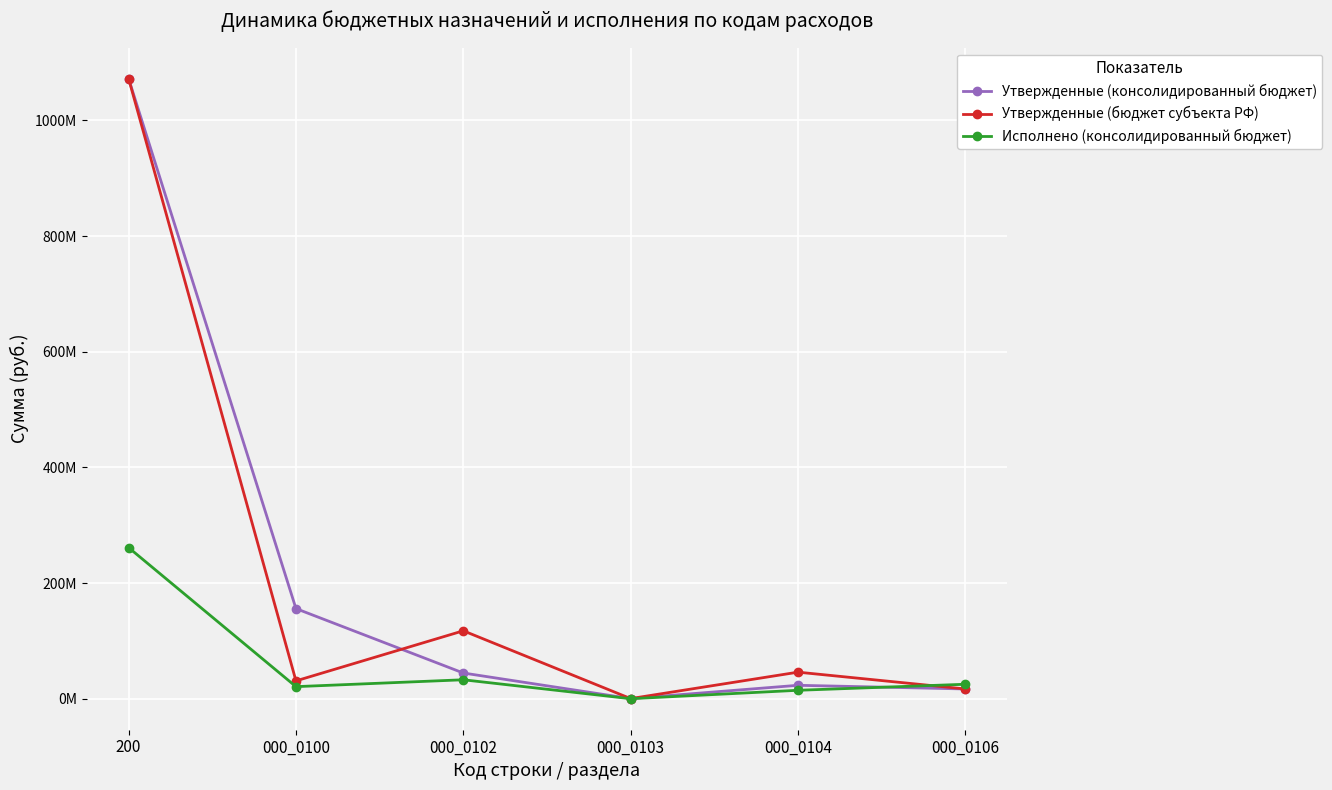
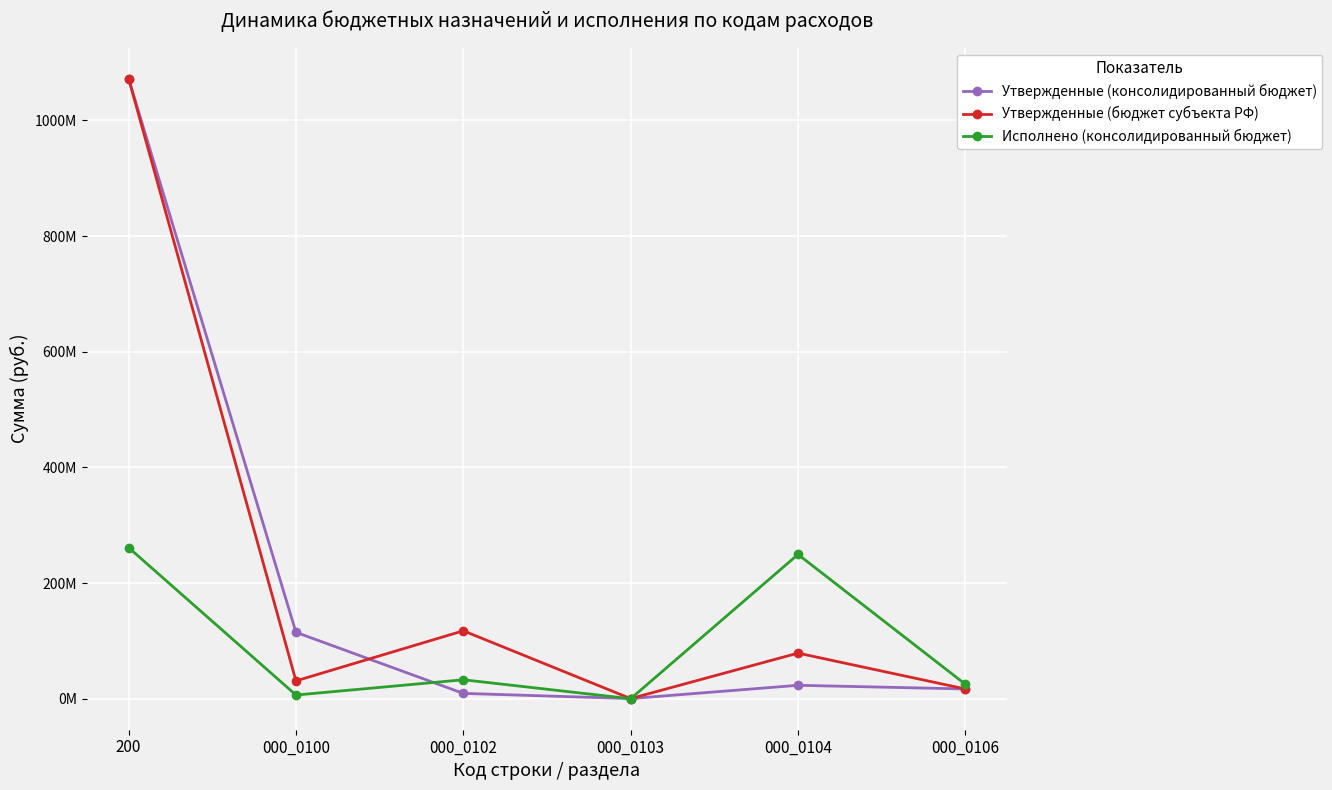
Утвержденные (консолидированный бюджет), 000_0100: 160000000 -> 110000000
Исполнено (консолидированный бюджет), 000_0100: 20000000 -> 10000000
Утвержденные (консолидированный бюджет), 000_0102: 40000000 -> 10000000
Утвержденные (бюджет субъекта РФ), 000_0104: 50000000 -> 80000000
Исполнено (консолидированный бюджет), 000_0104: 10000000 -> 250000000
